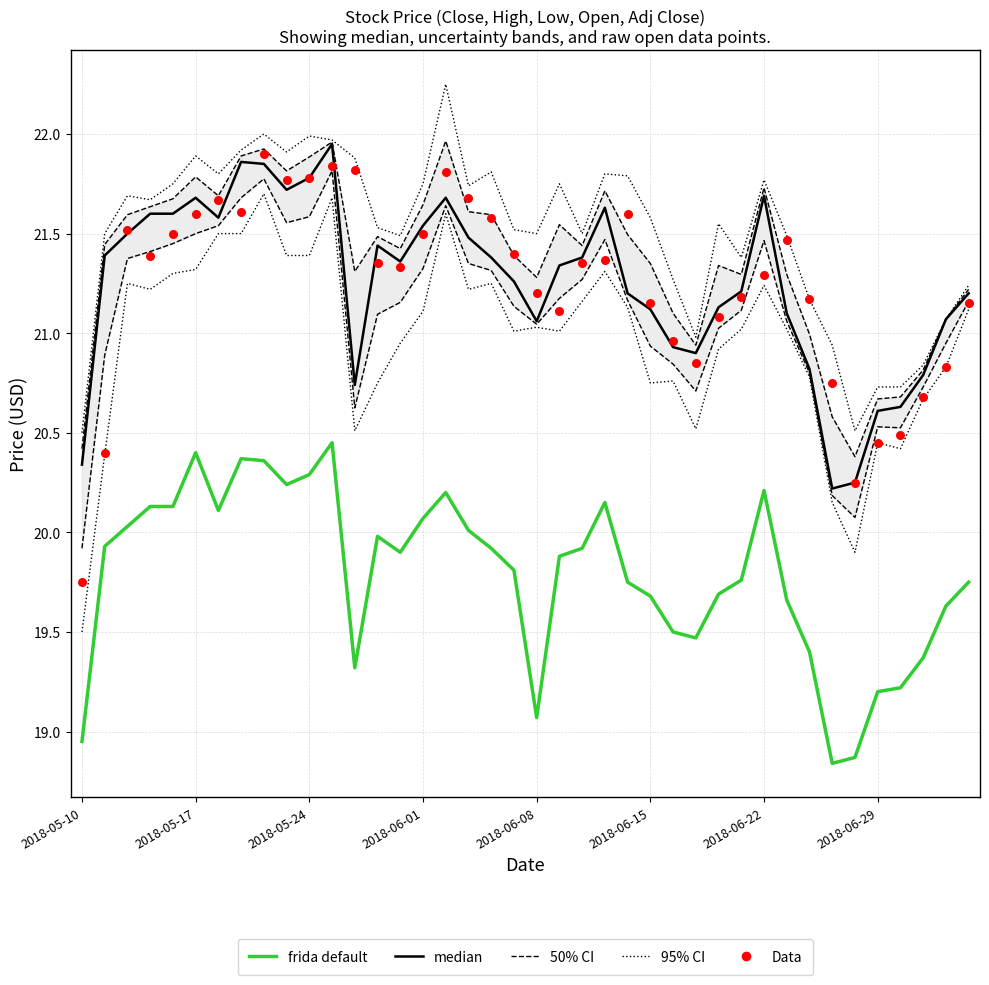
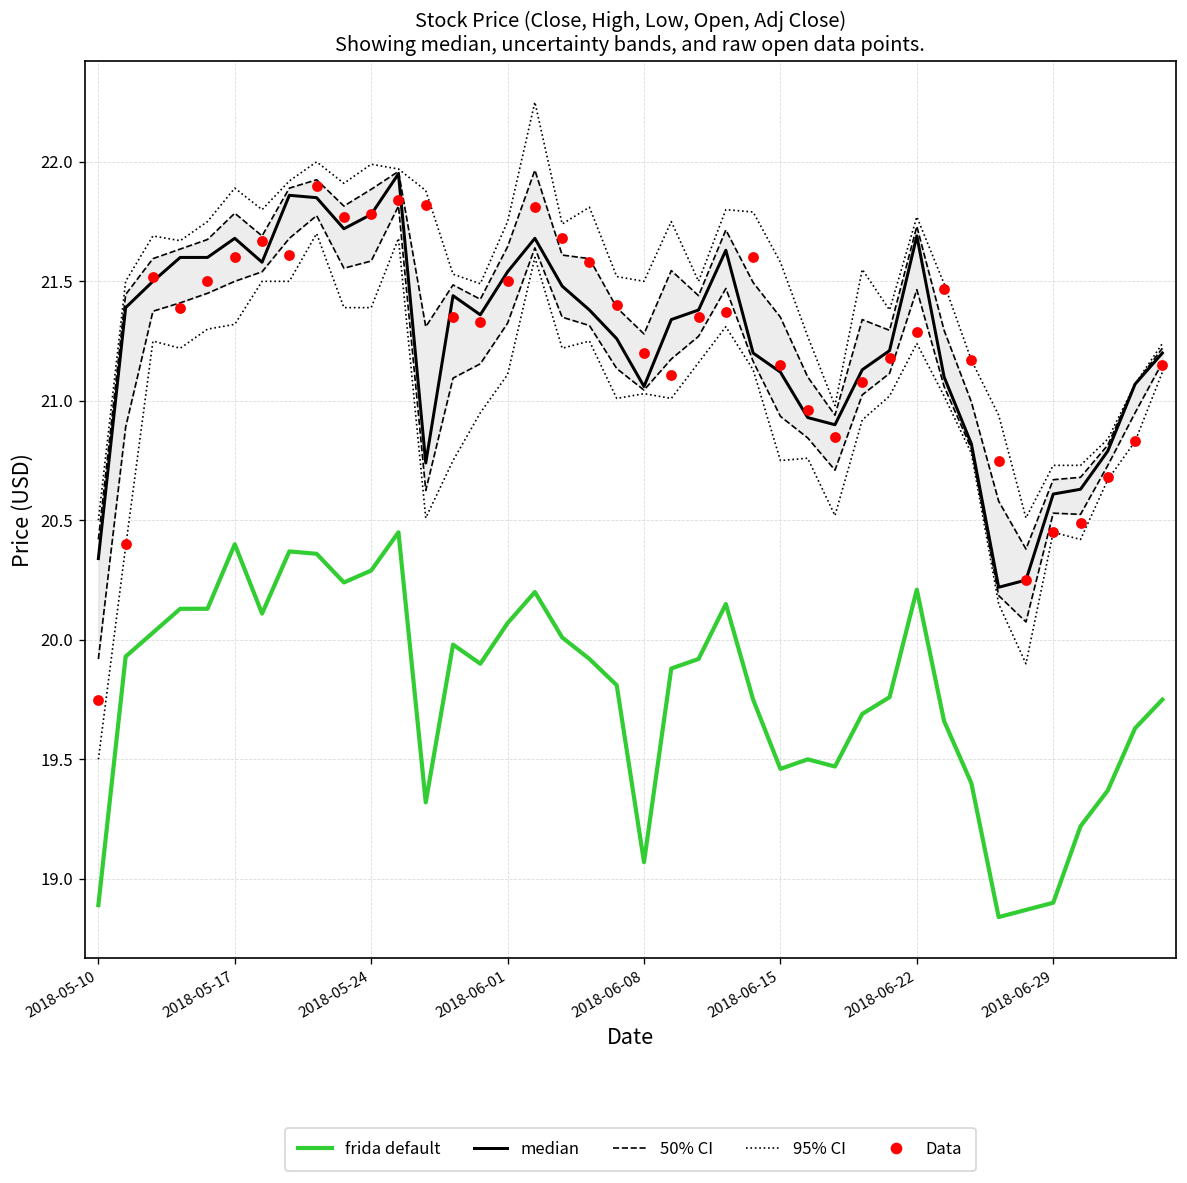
frida default, 2018-05-10: 18.95 -> 18.89
frida default, 2018-06-15: 19.68 -> 19.46
frida default, 2018-06-29: 19.2 -> 18.9
